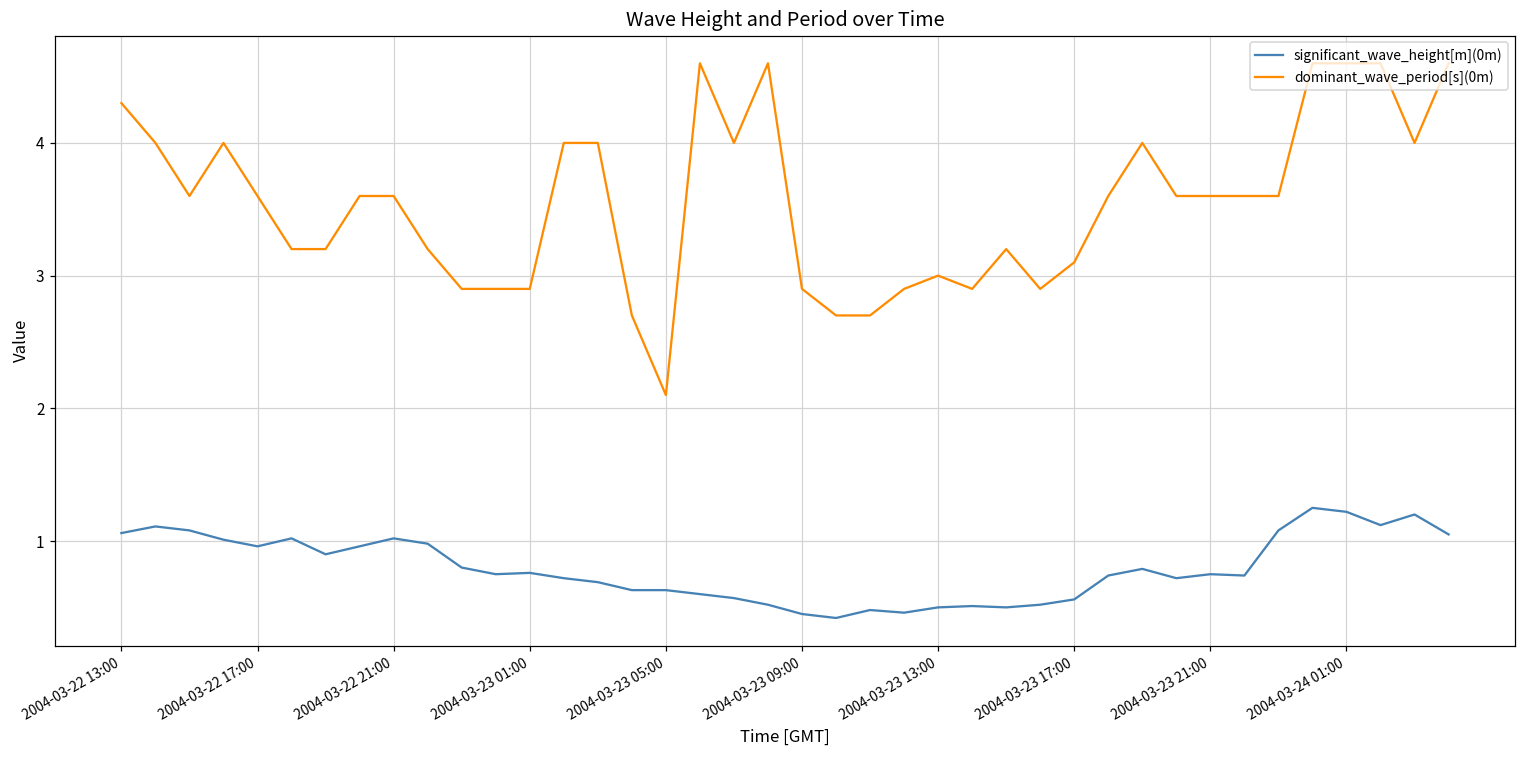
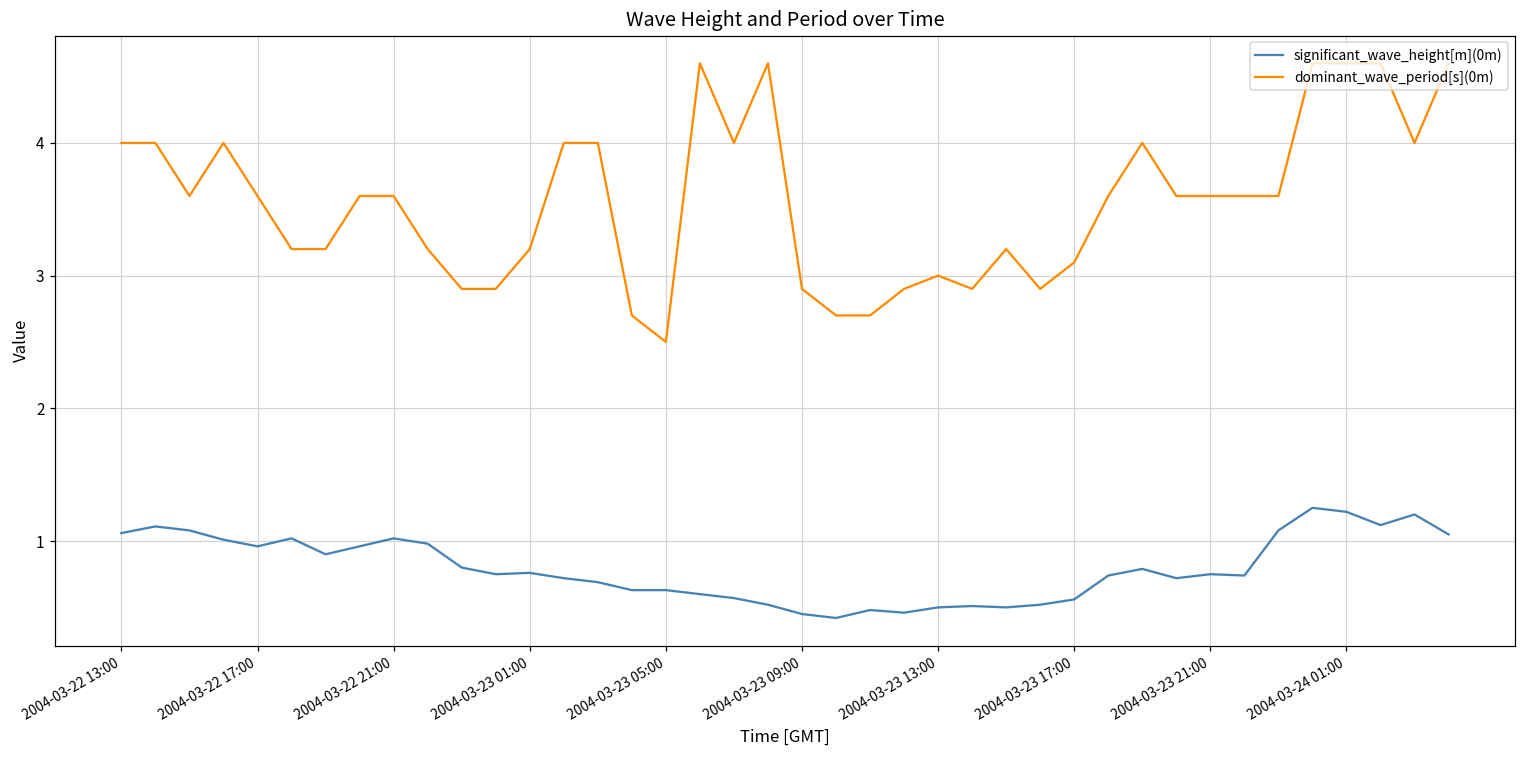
dominant_wave_period[s](0m), 2004-03-22 13:00: 4.3 -> 4.0
dominant_wave_period[s](0m), 2004-03-23 01:00: 2.9 -> 3.2
dominant_wave_period[s](0m), 2004-03-23 05:00: 2.1 -> 2.5
